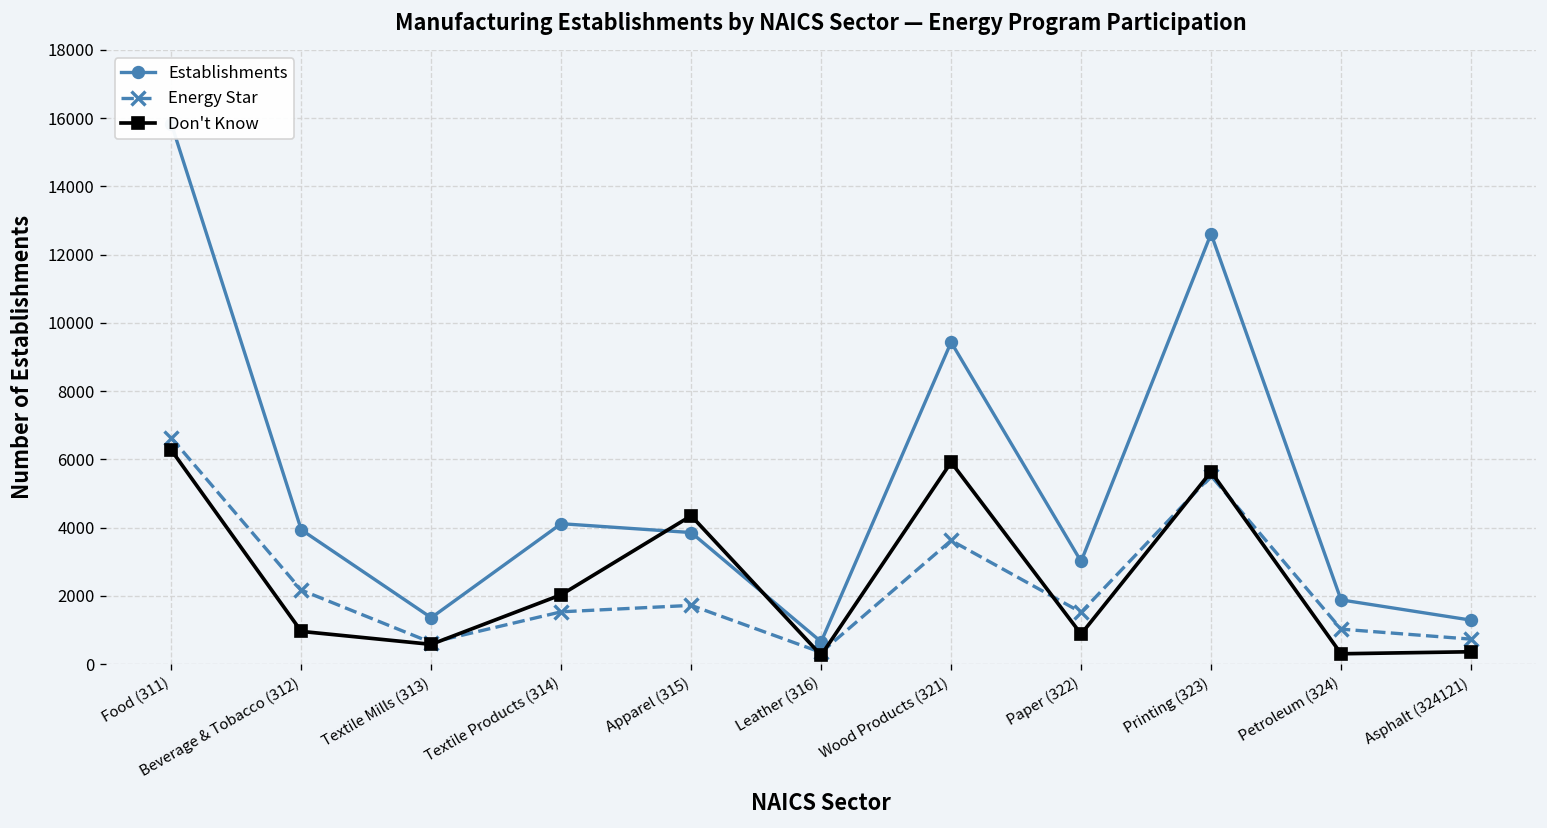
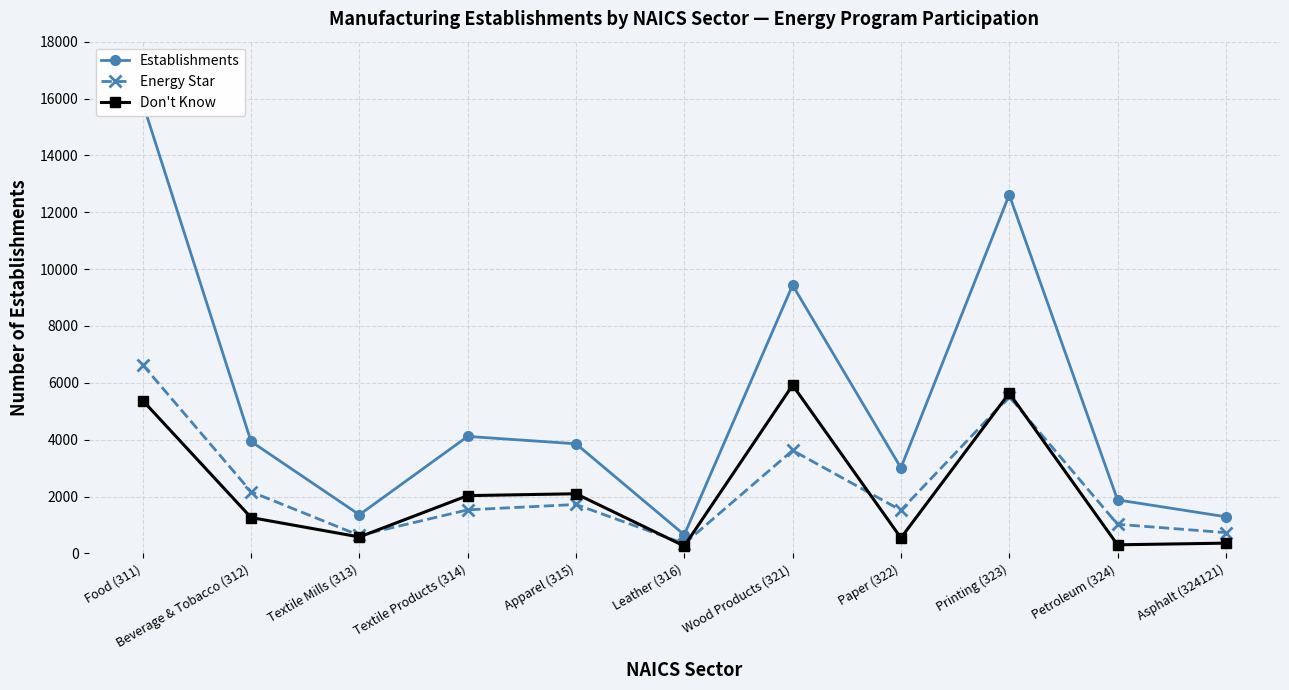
Don't Know, Food (311): 6300 -> 5400
Don't Know, Beverage & Tobacco (312): 1000 -> 1300
Don't Know, Apparel (315): 4300 -> 2100
Don't Know, Paper (322): 900 -> 500
